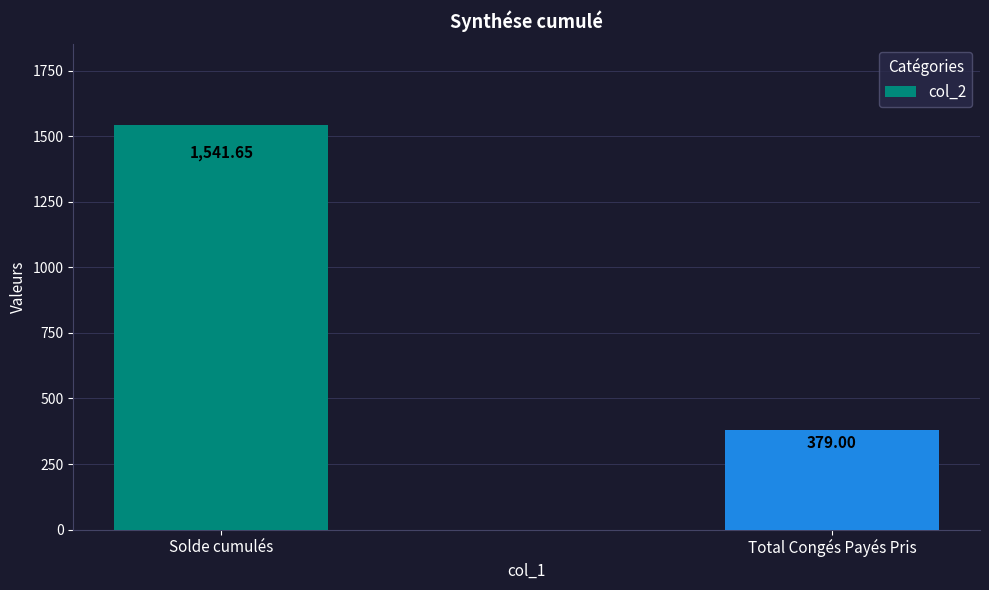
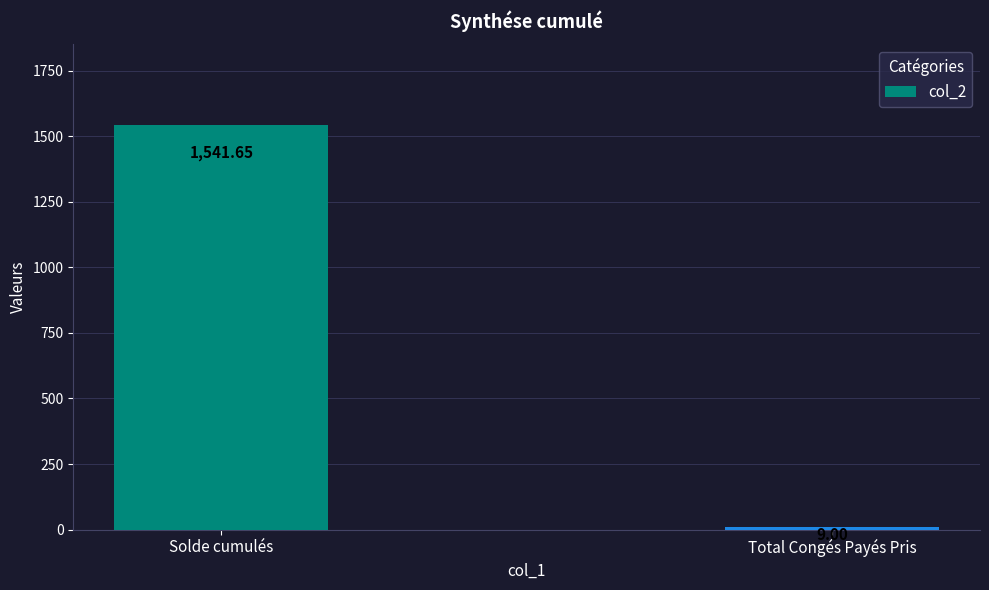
Total Congés Payés Pris: 380 -> 10
